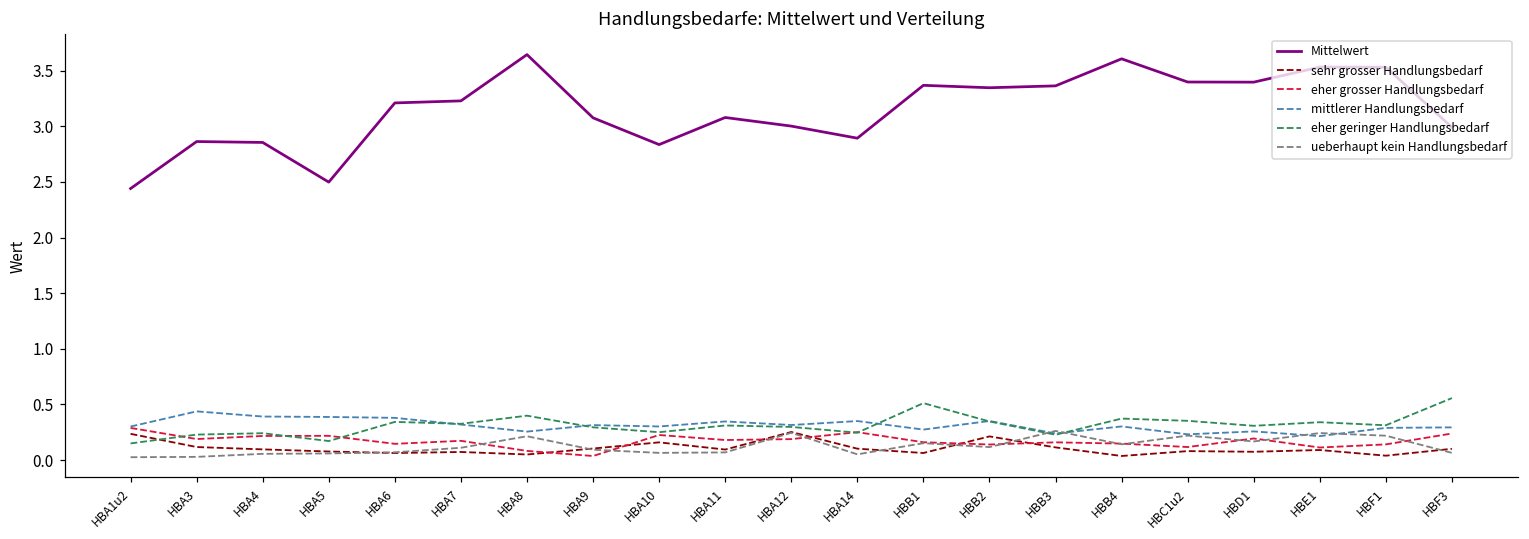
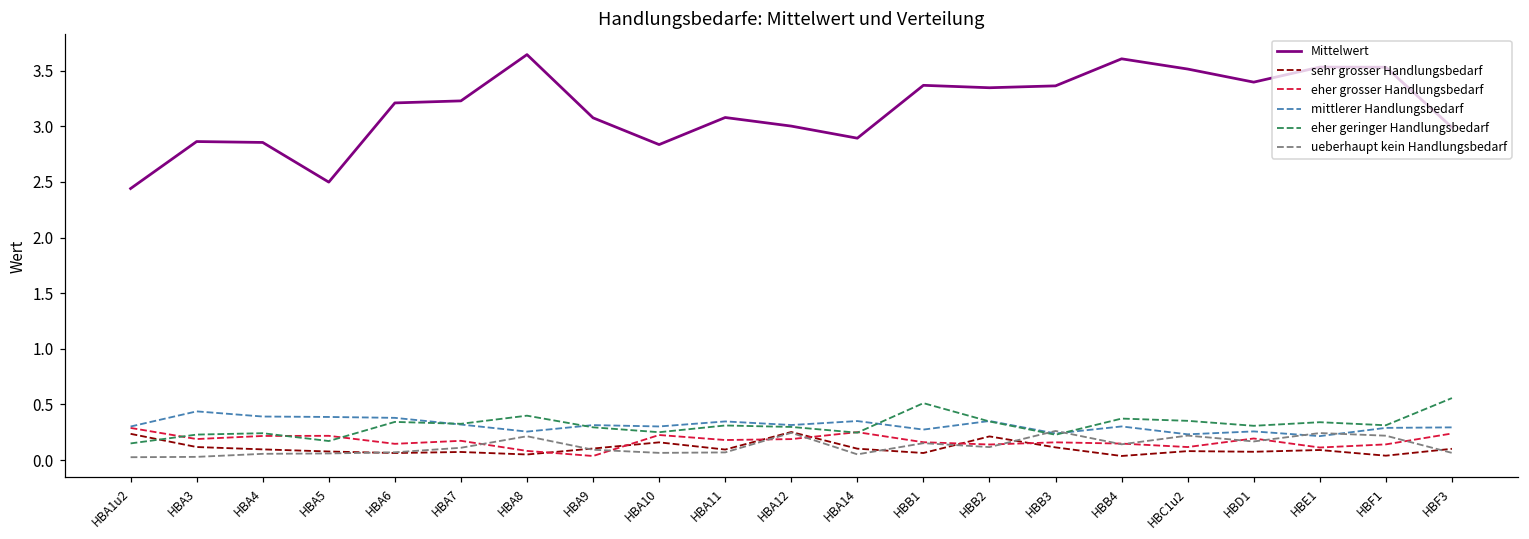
Mittelwert, HBC1u2: 3.40 -> 3.51
